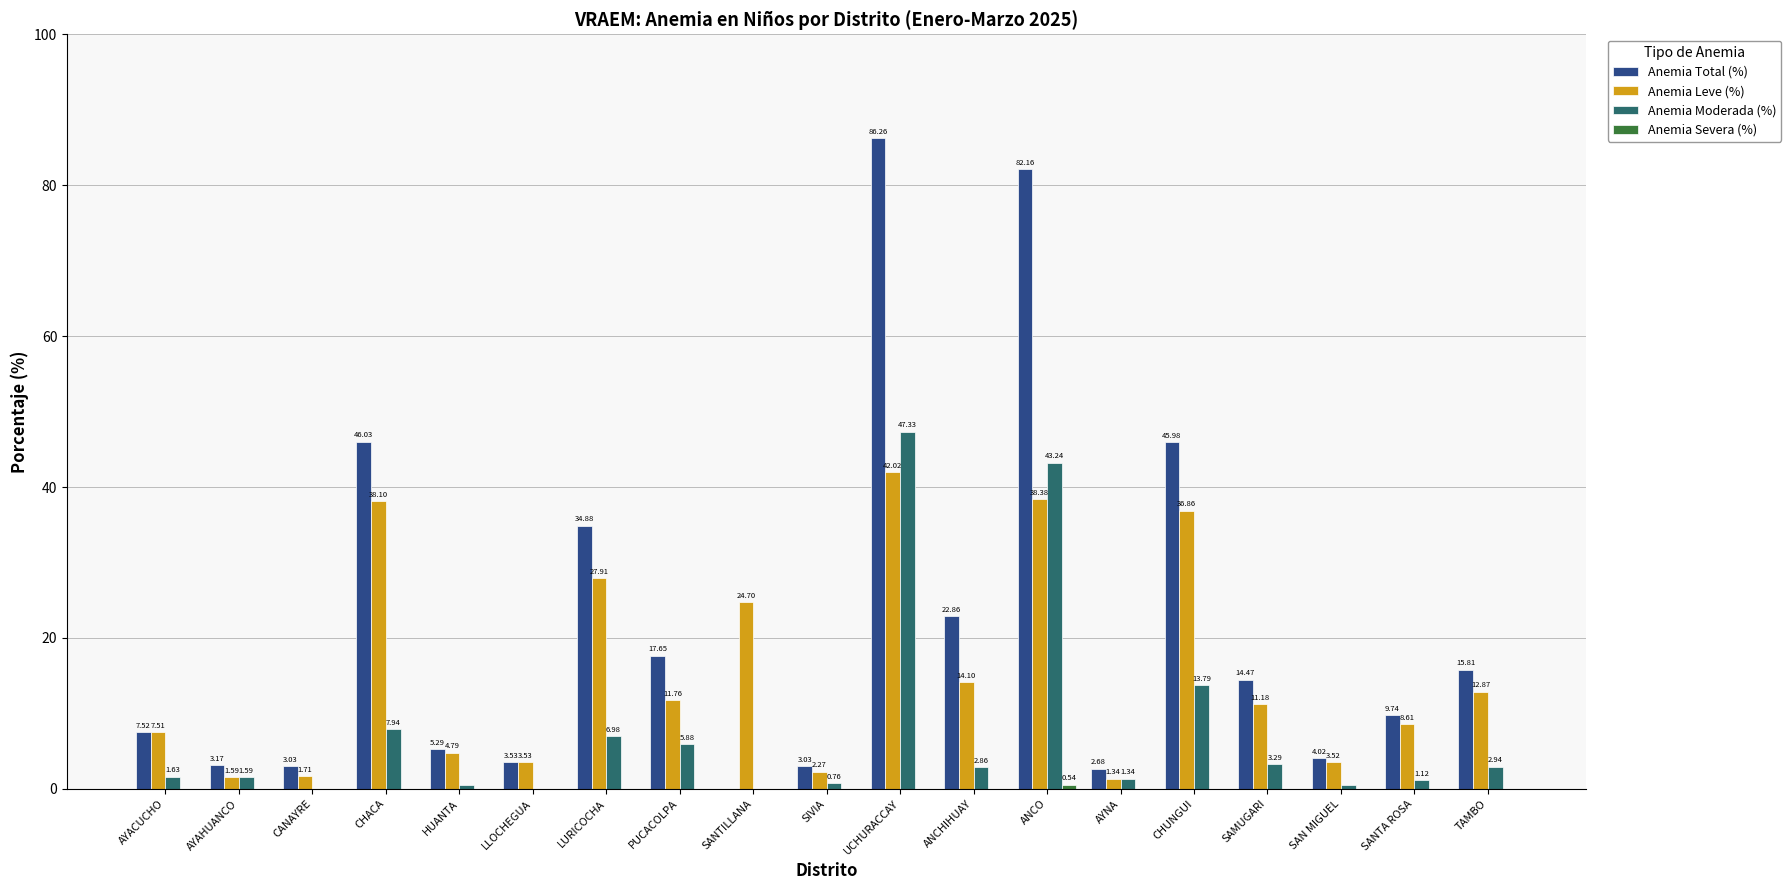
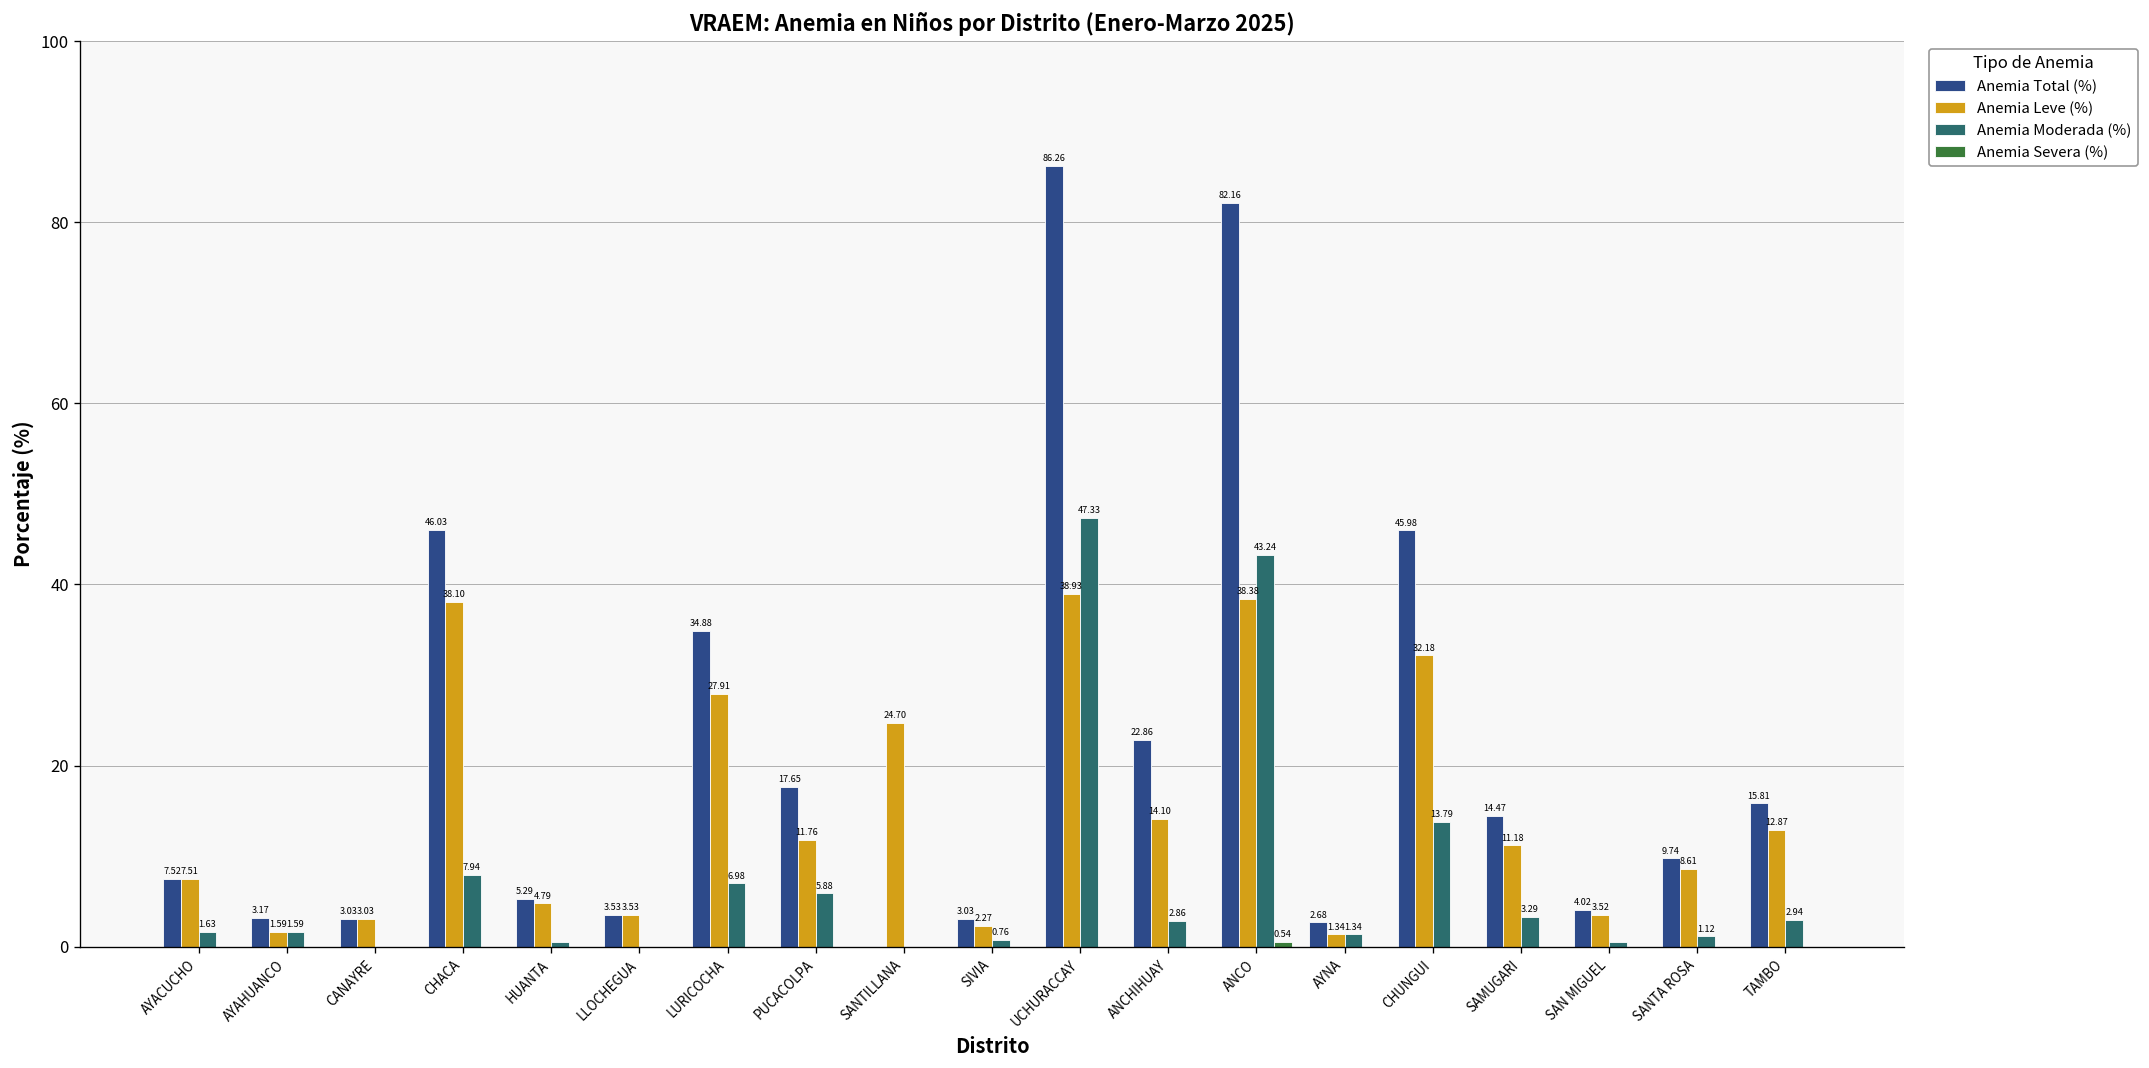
Anemia Leve (%), CANAYRE: 1.71 -> 3.03
Anemia Leve (%), UCHURACCAY: 42.02 -> 38.93
Anemia Leve (%), CHUNGUI: 36.86 -> 32.18
